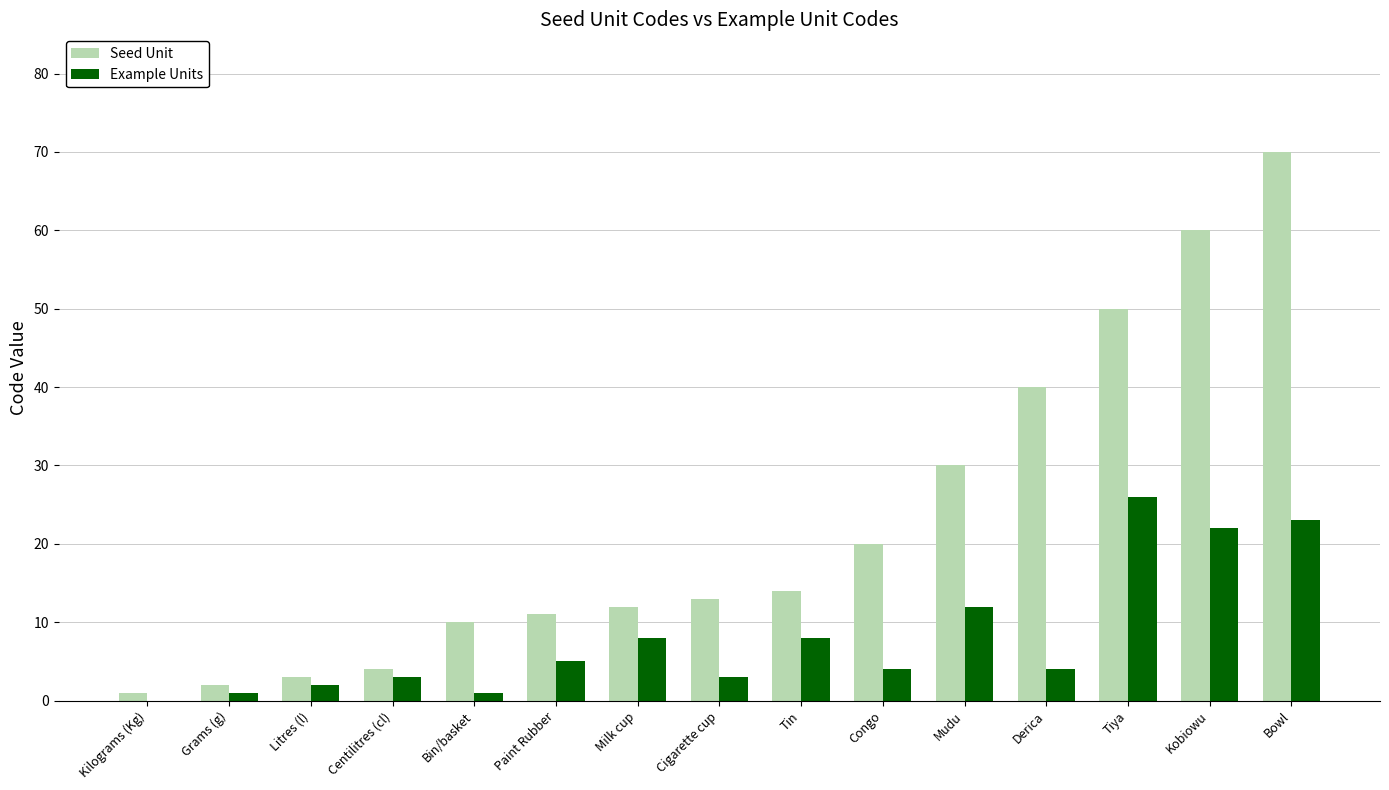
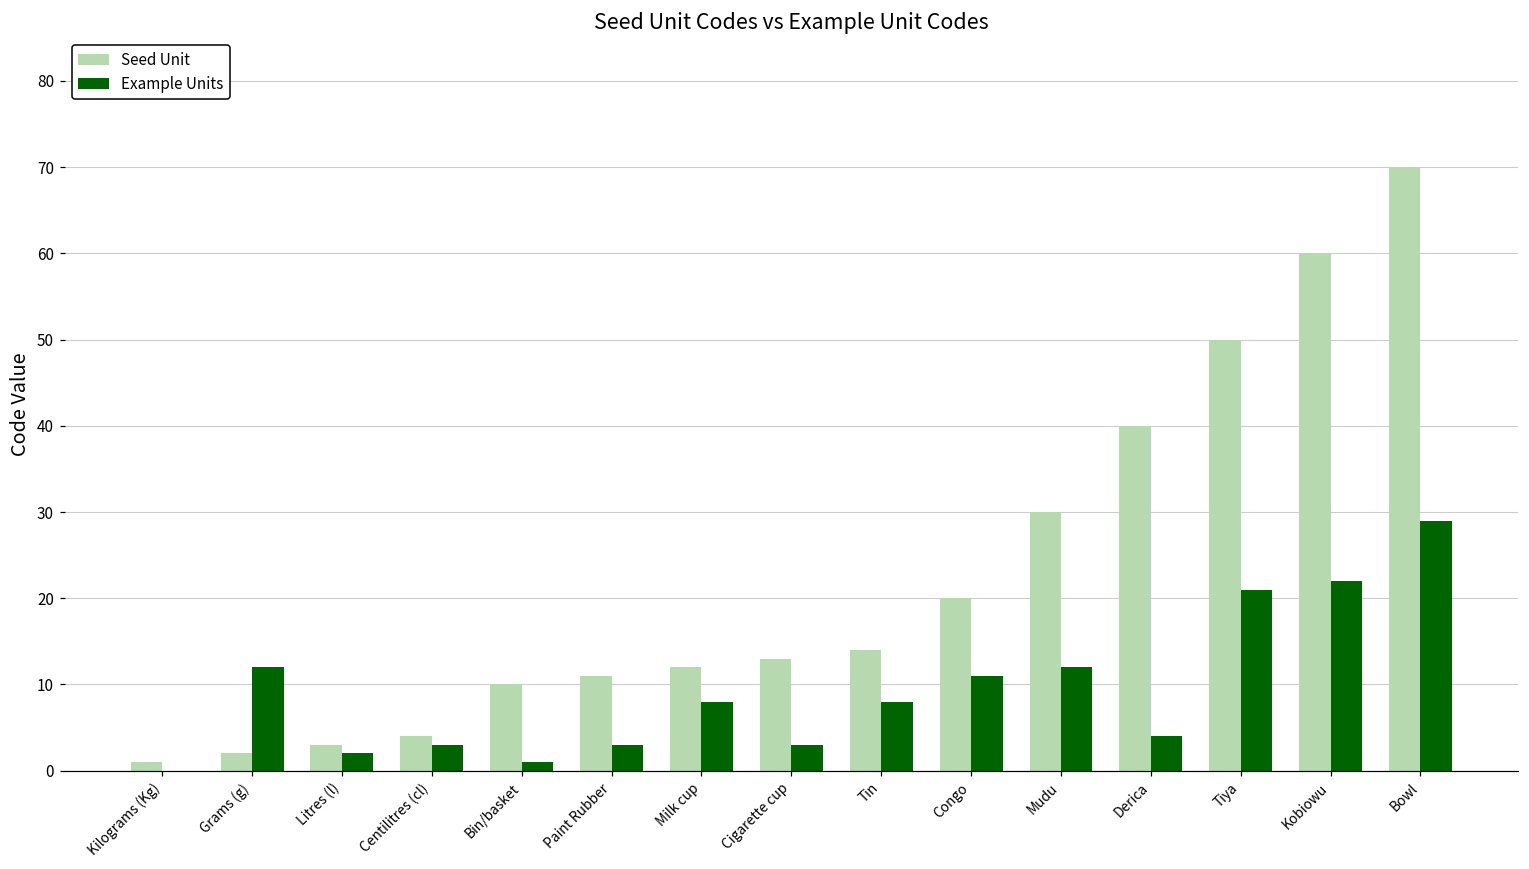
Example Units, Grams (g): 1 -> 12
Example Units, Paint Rubber: 5 -> 3
Example Units, Congo: 4 -> 11
Example Units, Tiya: 26 -> 21
Example Units, Bowl: 23 -> 29
